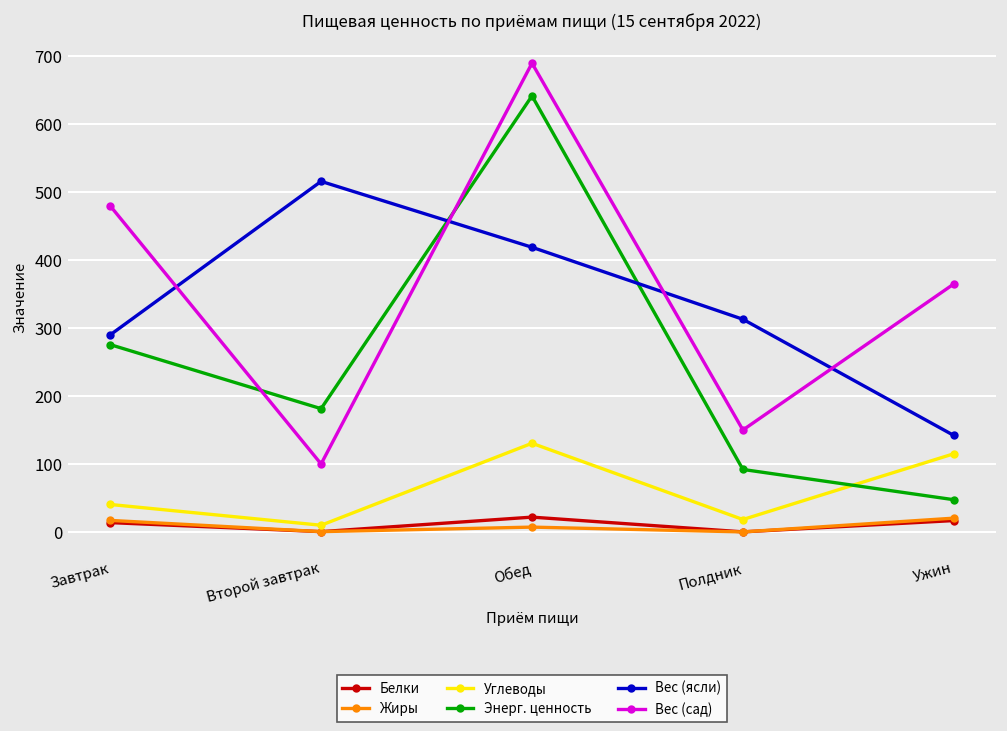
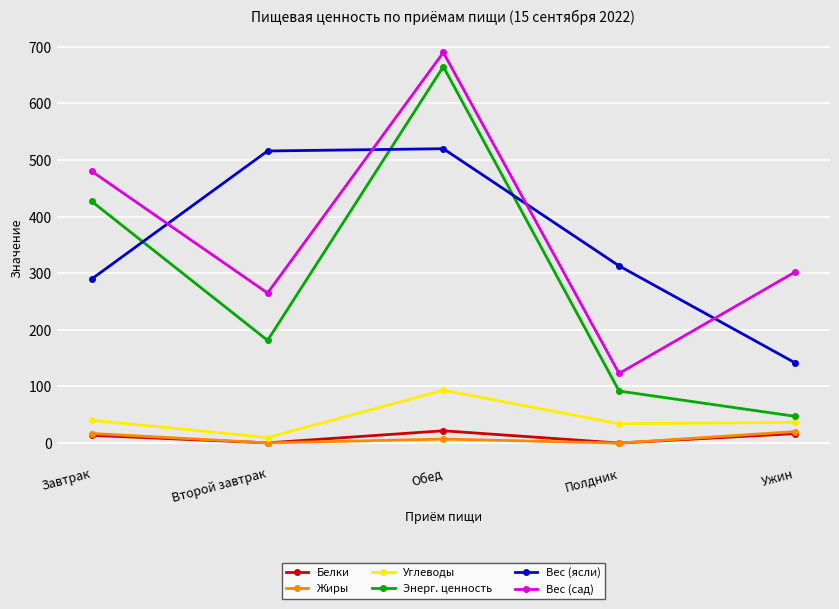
Энерг. ценность, Завтрак: 280 -> 430
Вес (сад), Второй завтрак: 100 -> 270
Углеводы, Обед: 130 -> 90
Энерг. ценность, Обед: 640 -> 660
Вес (ясли), Обед: 420 -> 520
Углеводы, Полдник: 20 -> 30
Вес (сад), Полдник: 150 -> 120
Углеводы, Ужин: 120 -> 40
Вес (сад), Ужин: 370 -> 300
